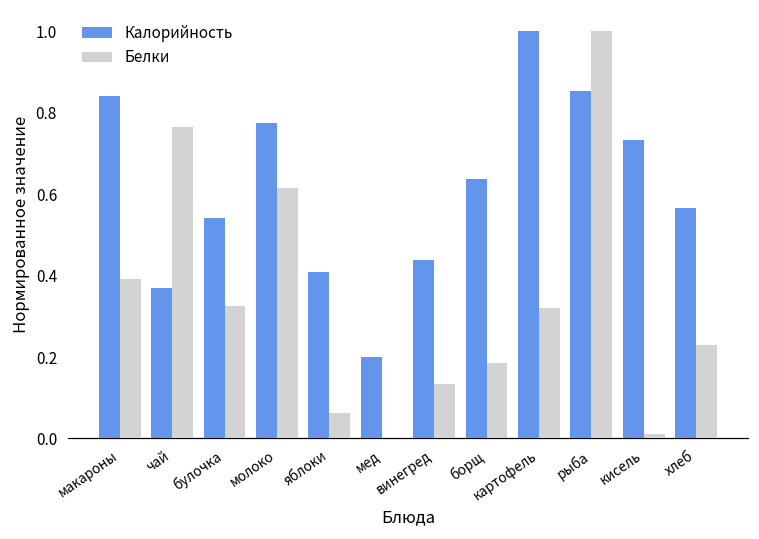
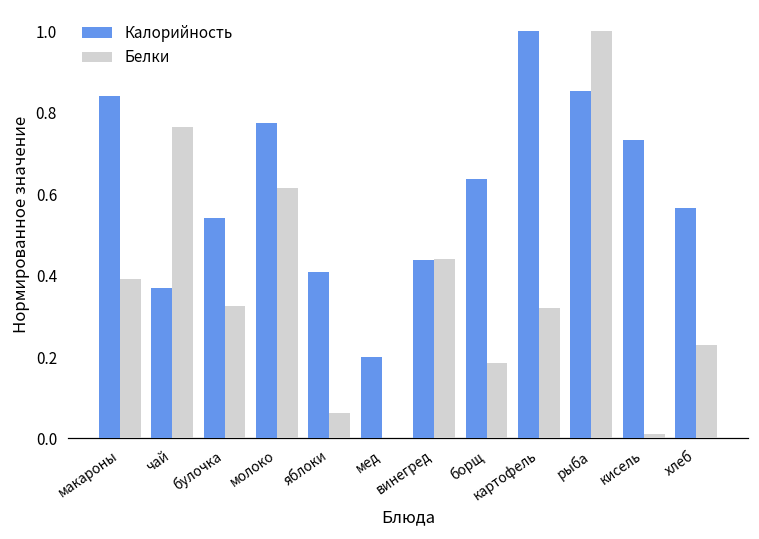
Белки, винегред: 0.13 -> 0.44
